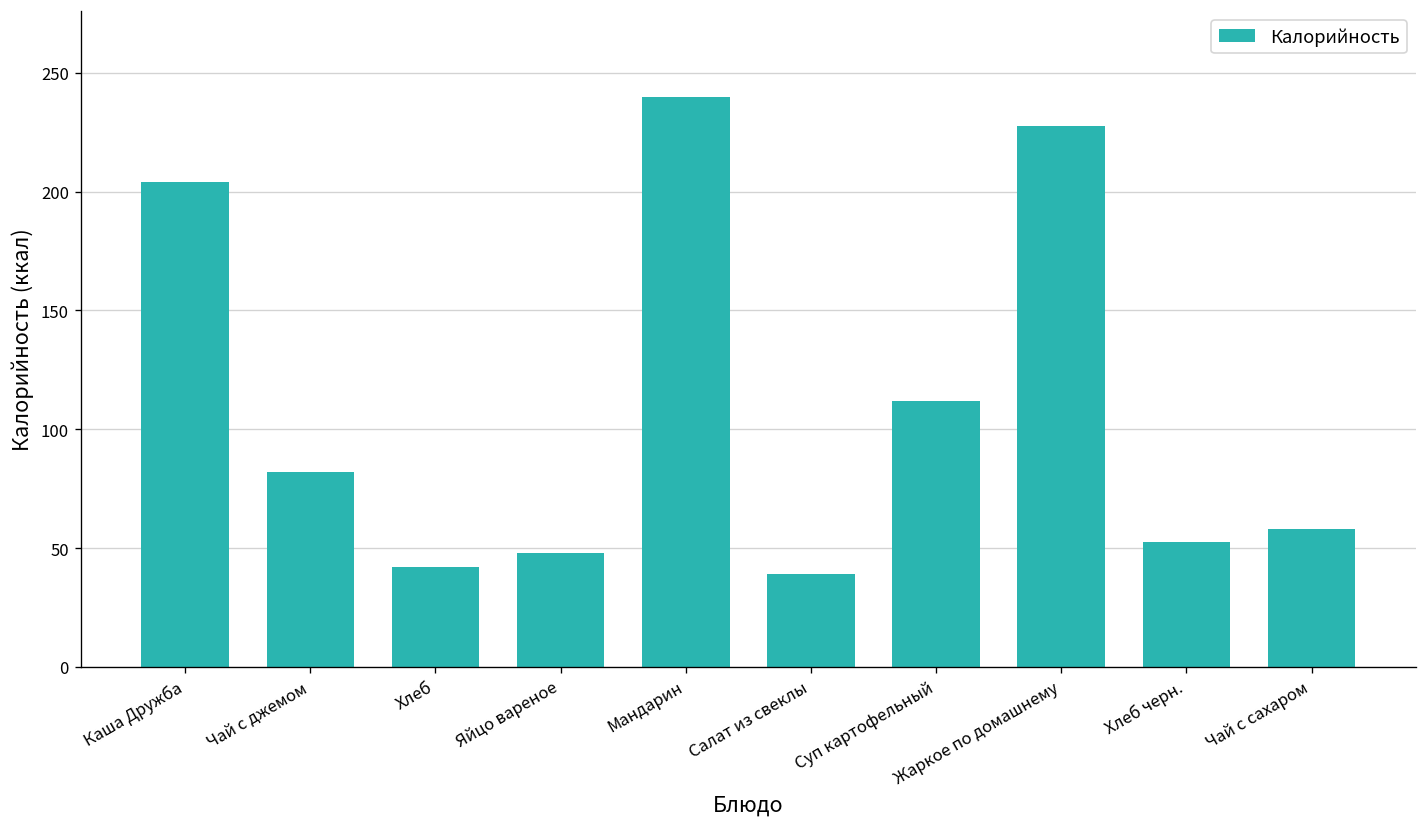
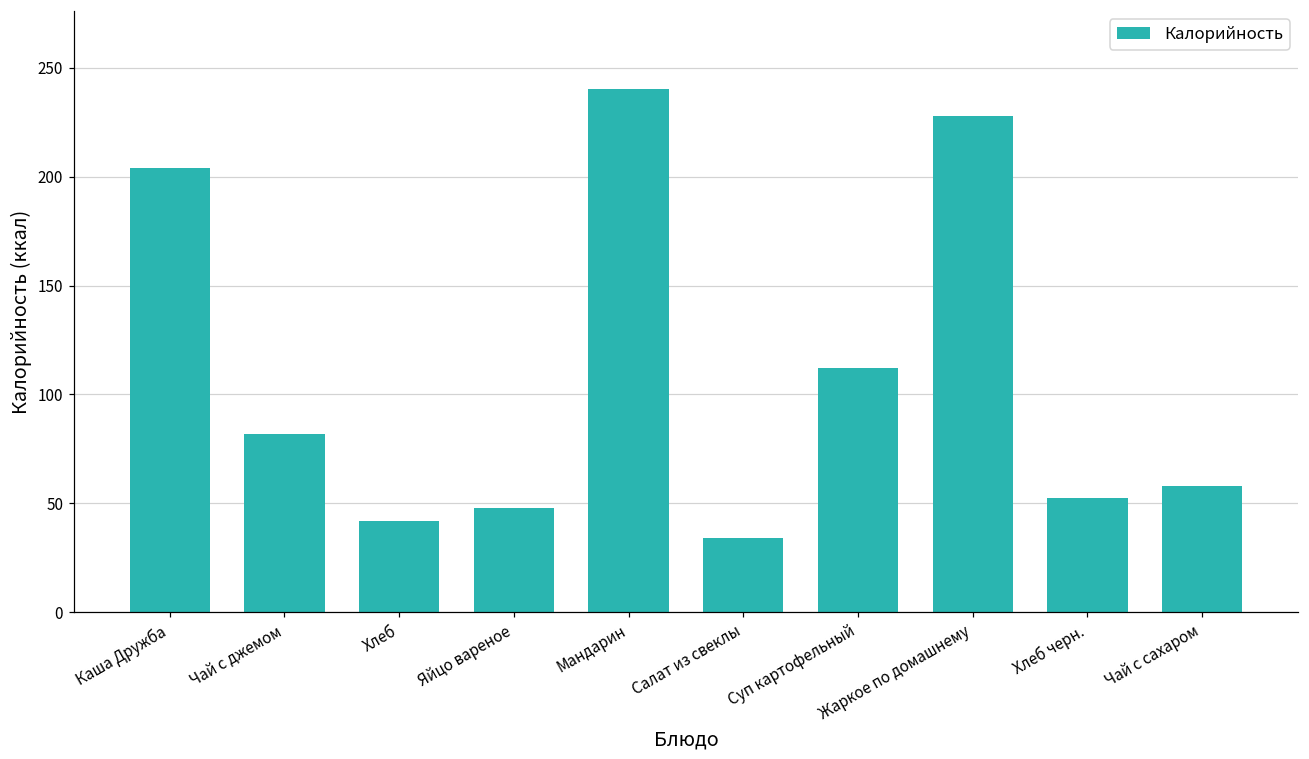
Салат из свеклы: 39 -> 34
